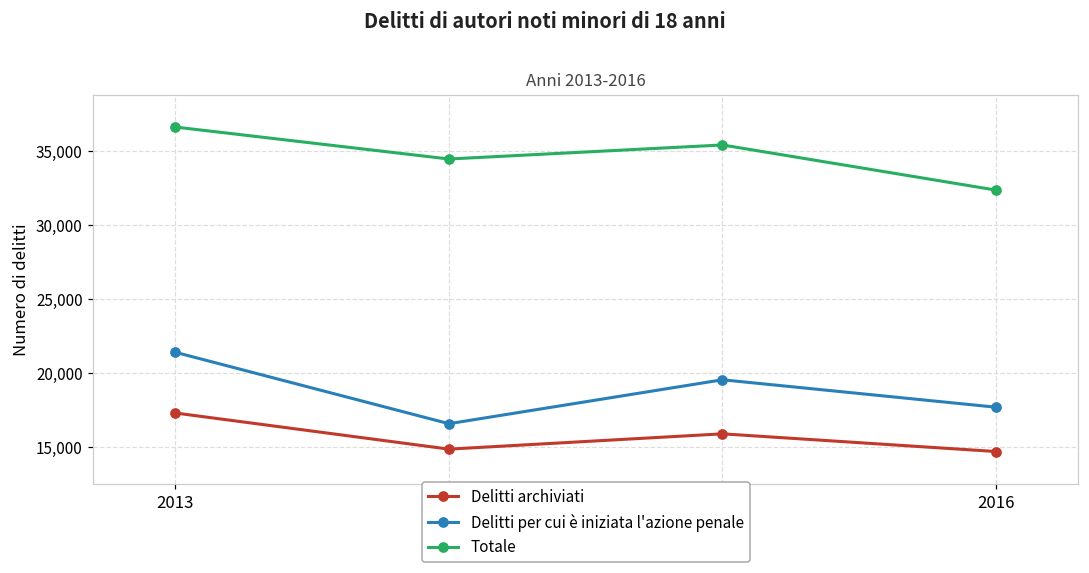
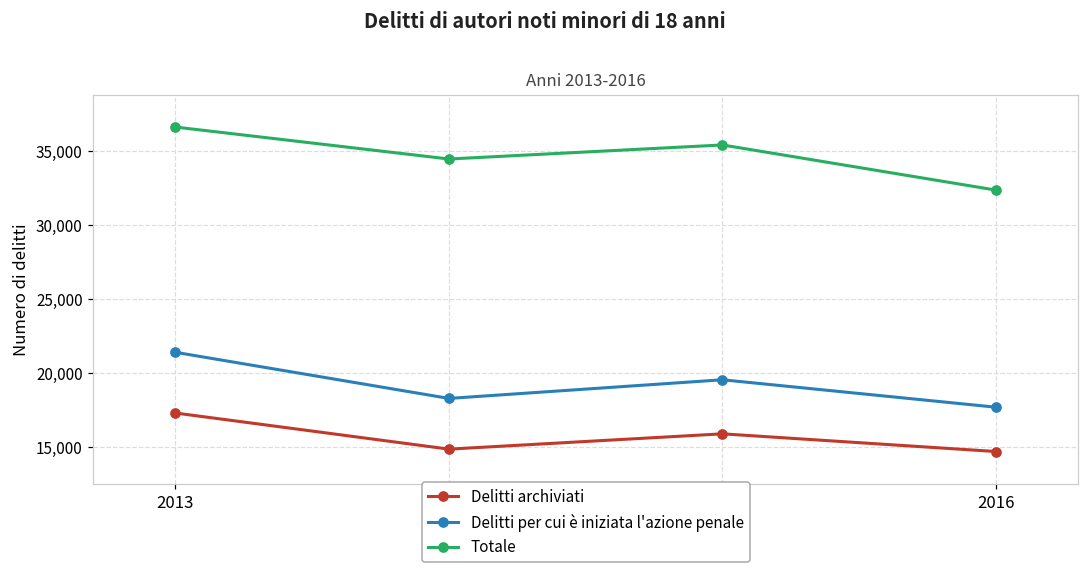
Delitti per cui è iniziata l'azione penale, 2014: 16,600 -> 18,300
